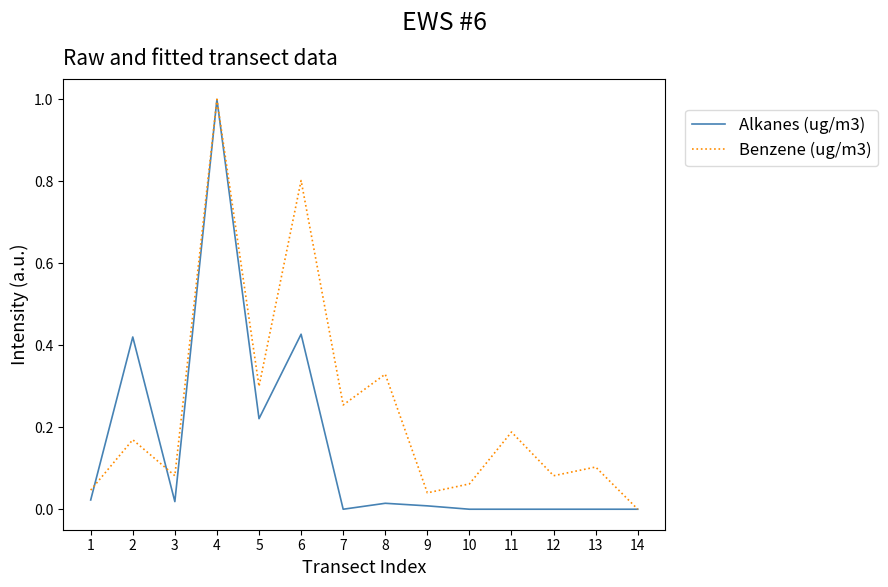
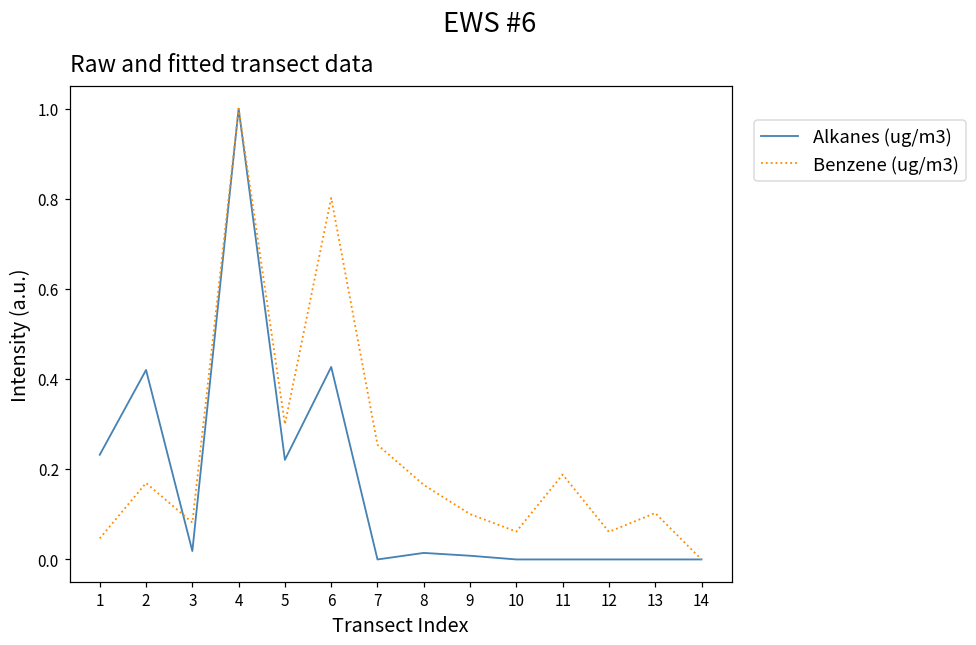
Alkanes (ug/m3), 1: 0.02 -> 0.23
Benzene (ug/m3), 8: 0.33 -> 0.17
Benzene (ug/m3), 9: 0.04 -> 0.10
Benzene (ug/m3), 12: 0.08 -> 0.06
